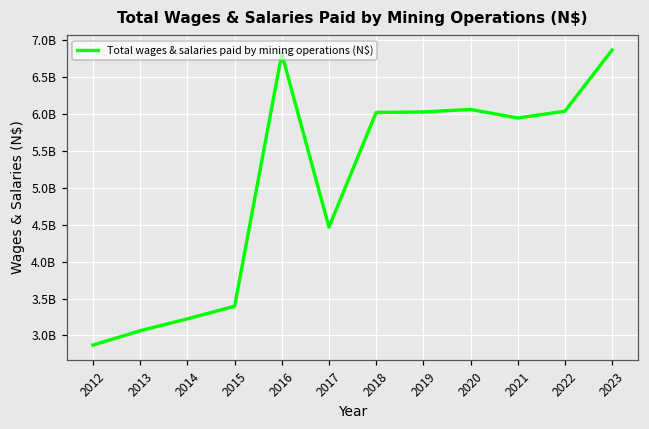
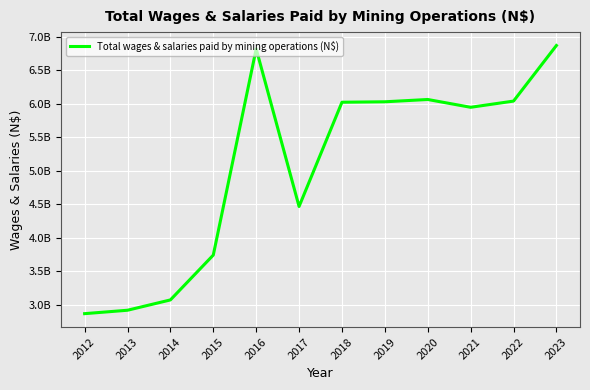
2013: 3100000000 -> 2900000000
2014: 3200000000 -> 3100000000
2015: 3400000000 -> 3700000000
